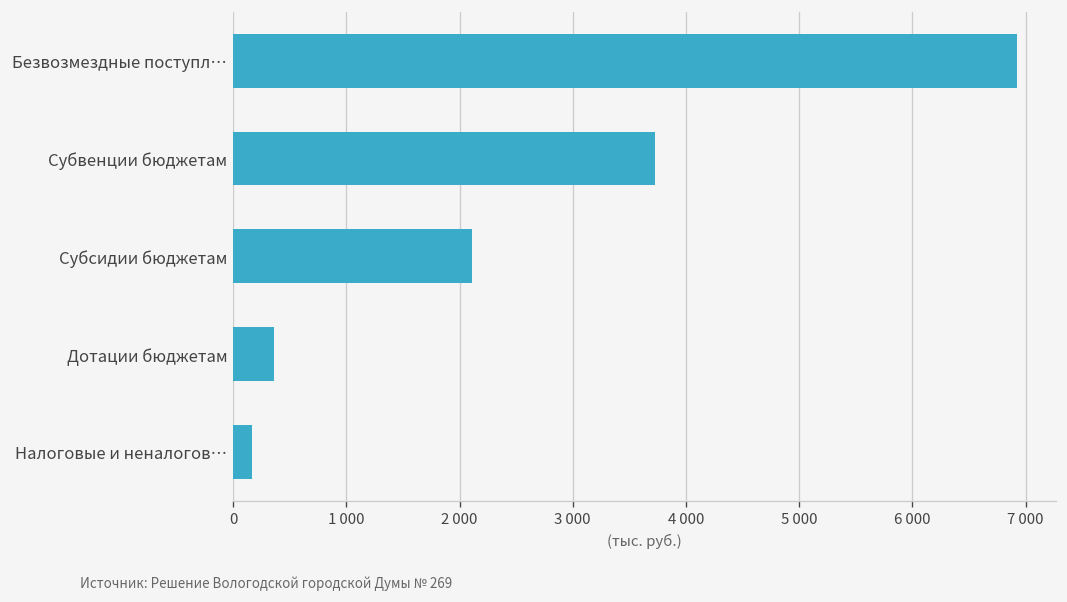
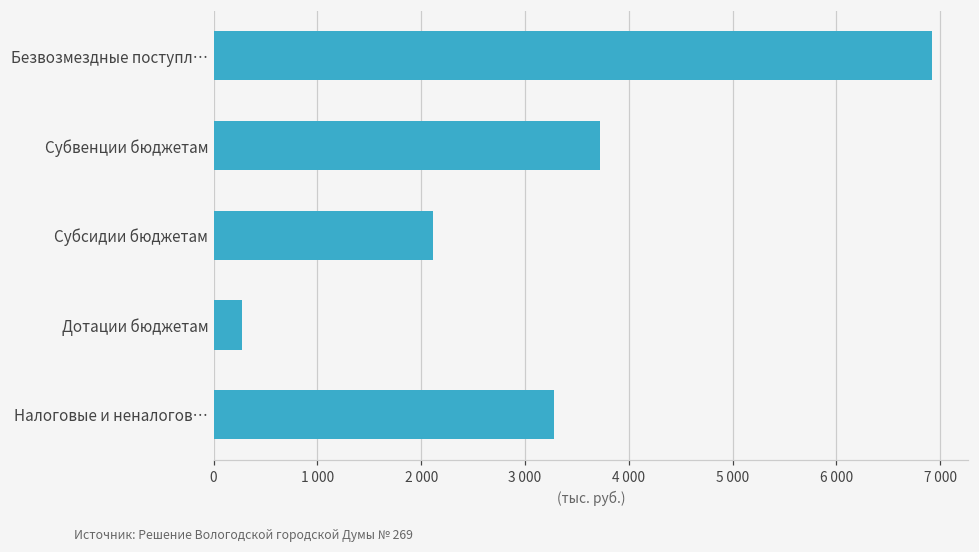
Дотации бюджетам: 400 -> 300
Налоговые и неналогов…: 200 -> 3300
